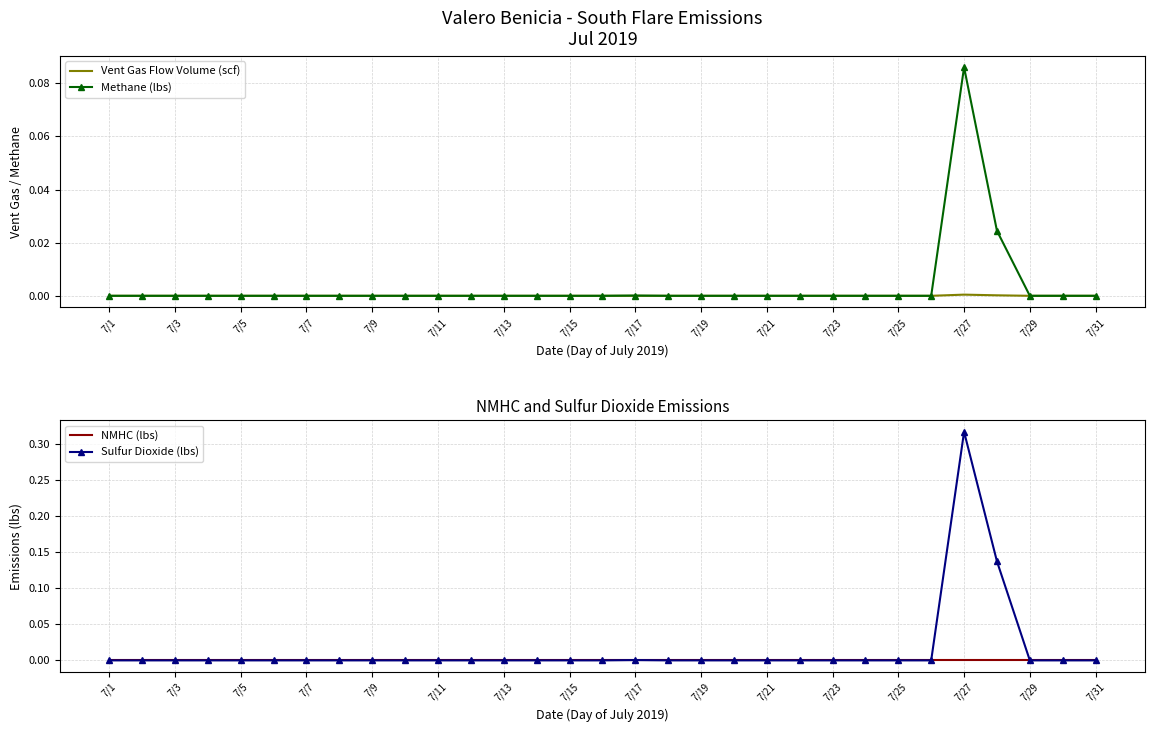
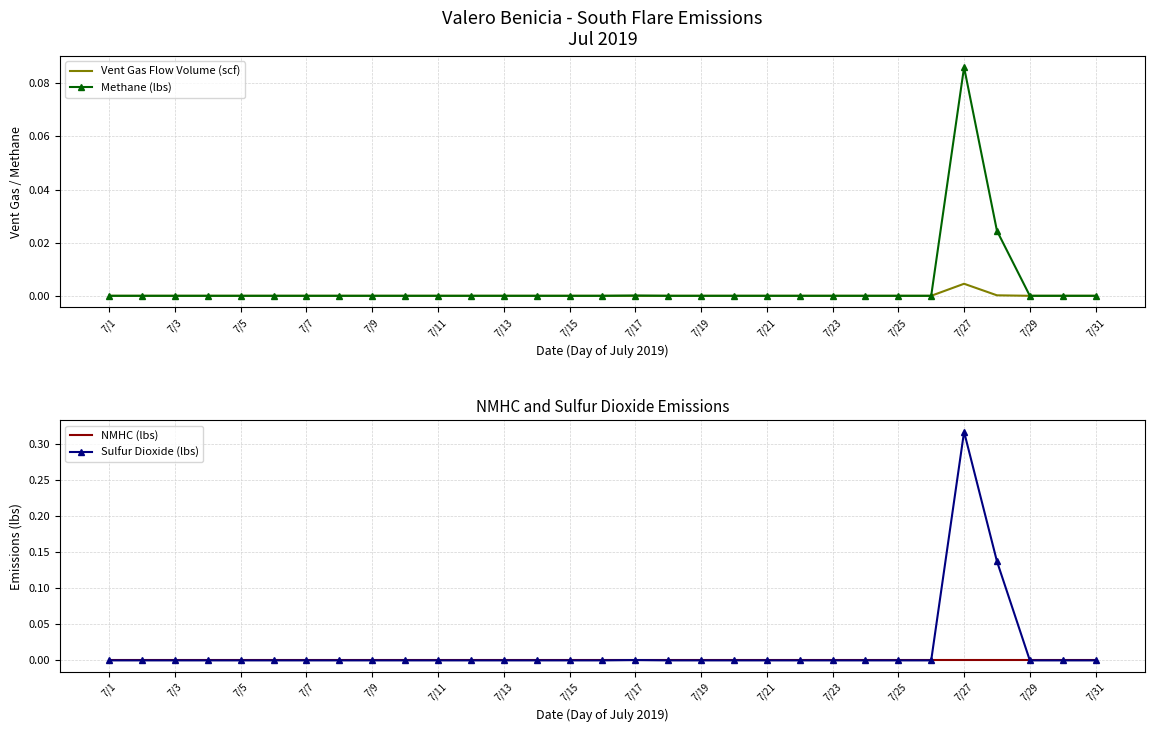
Valero Benicia - South Flare Emissions Jul 2019, Vent Gas Flow Volume (scf), 7/27: 0.000 -> 0.005
